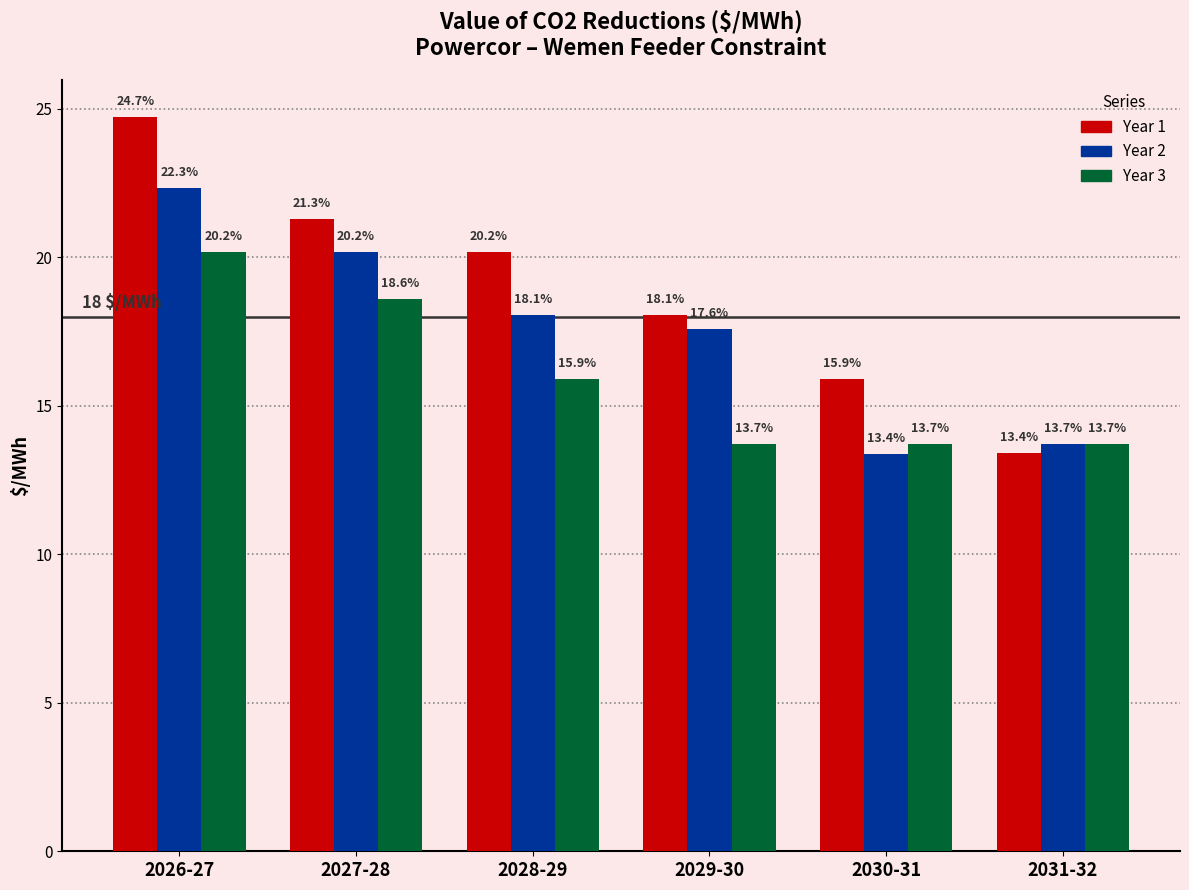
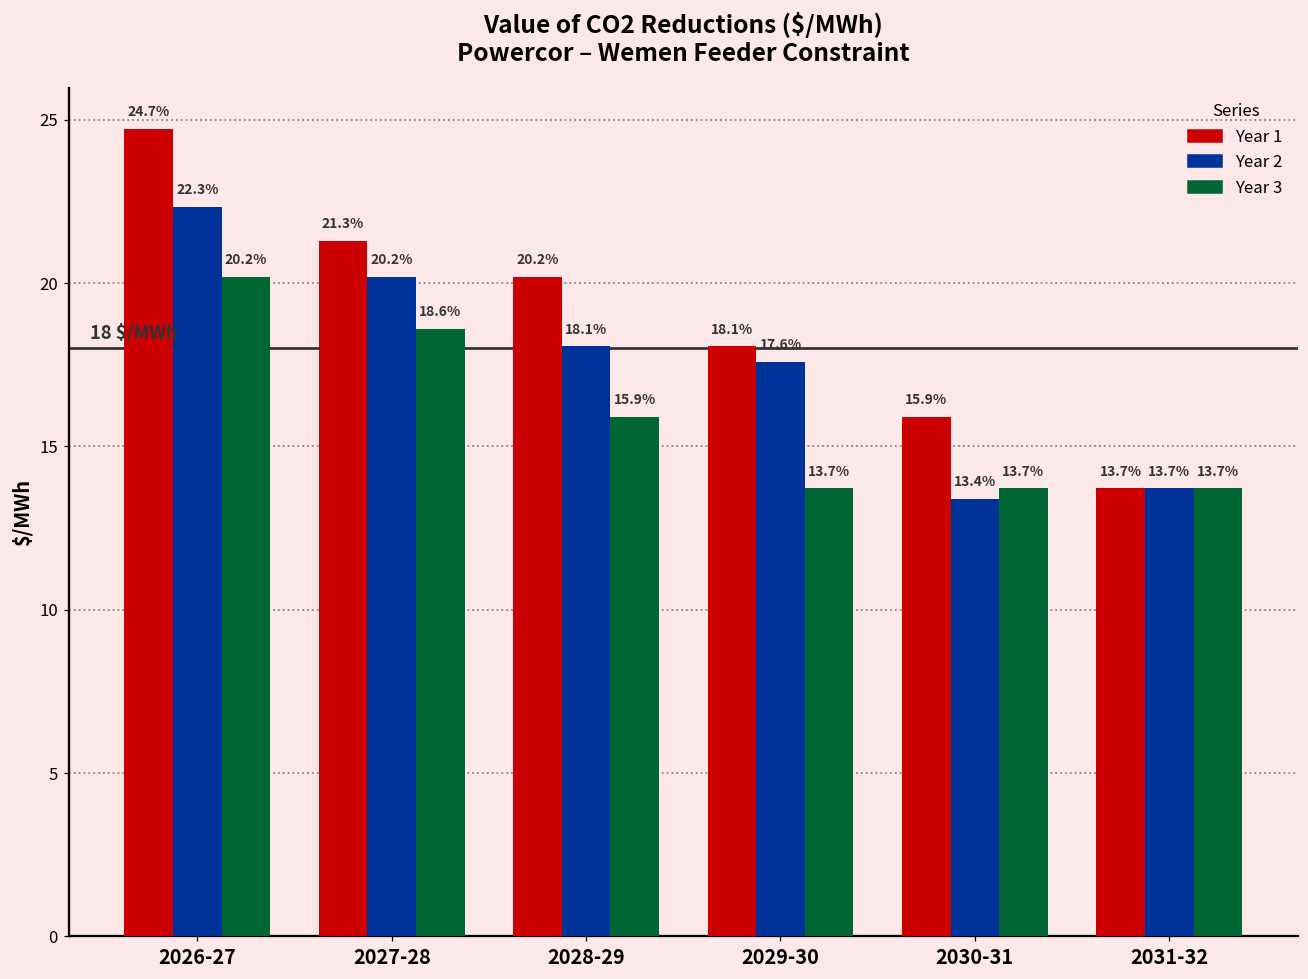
Year 1, 2031-32: 13.4% -> 13.7%
